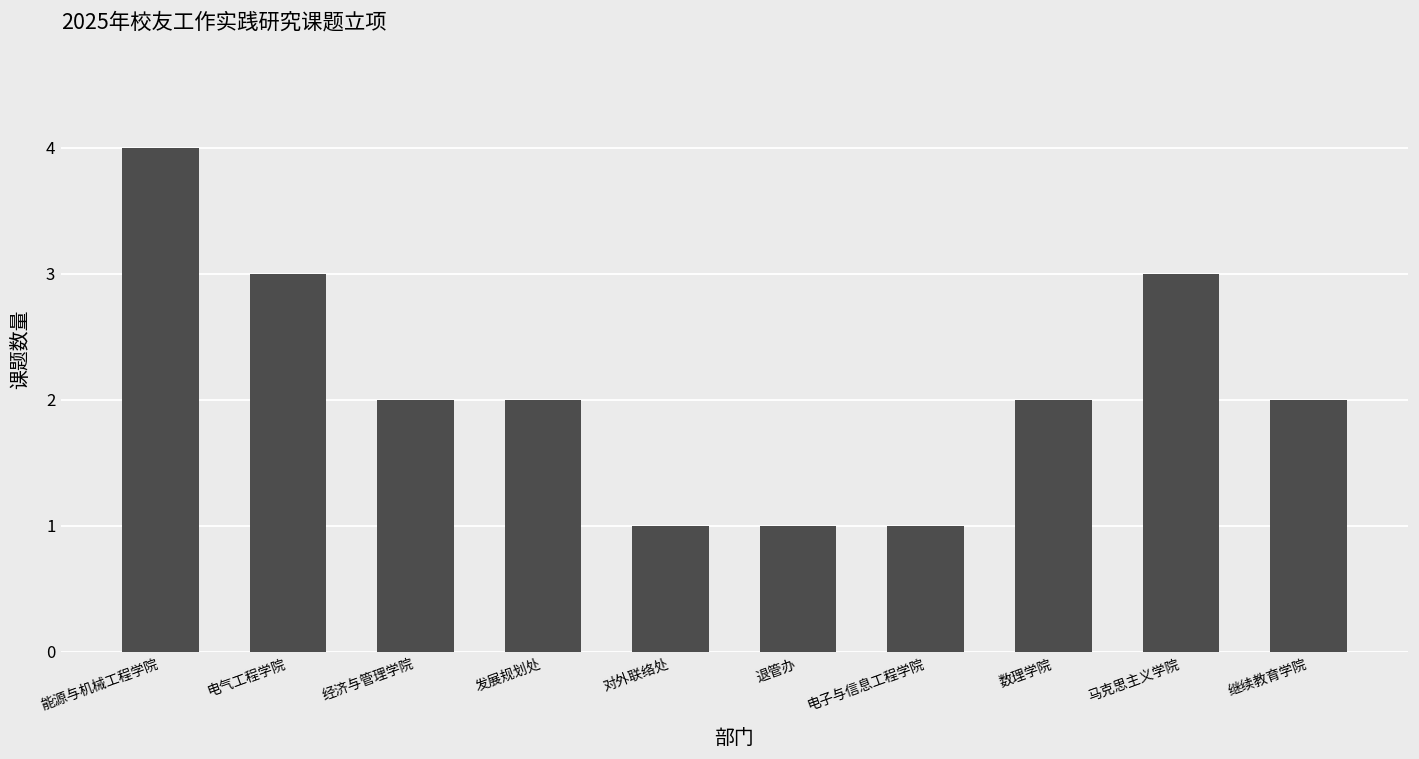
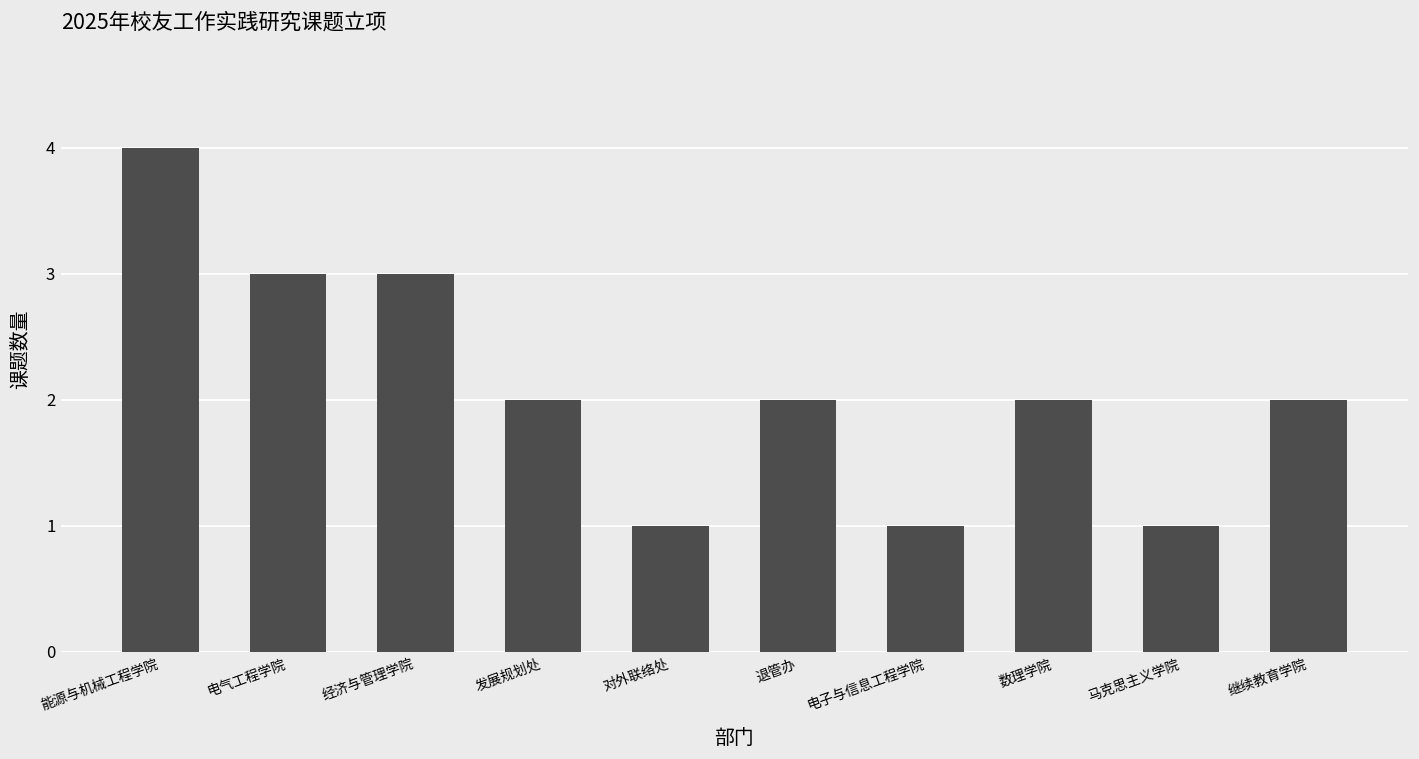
经济与管理学院: 2 -> 3
退管办: 1 -> 2
马克思主义学院: 3 -> 1
